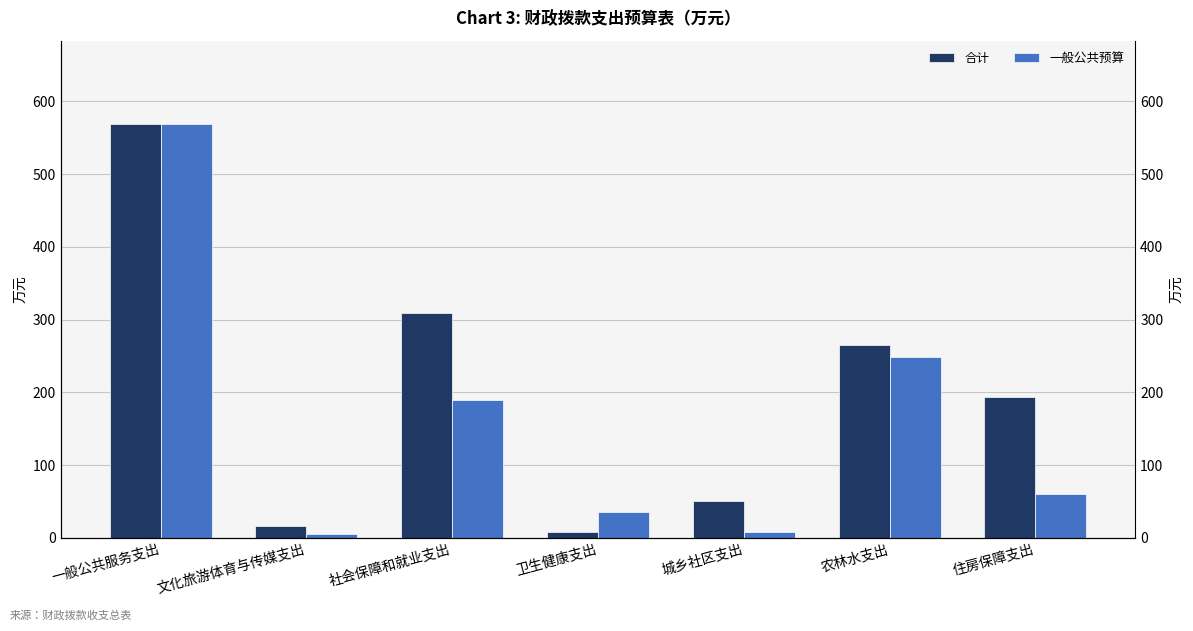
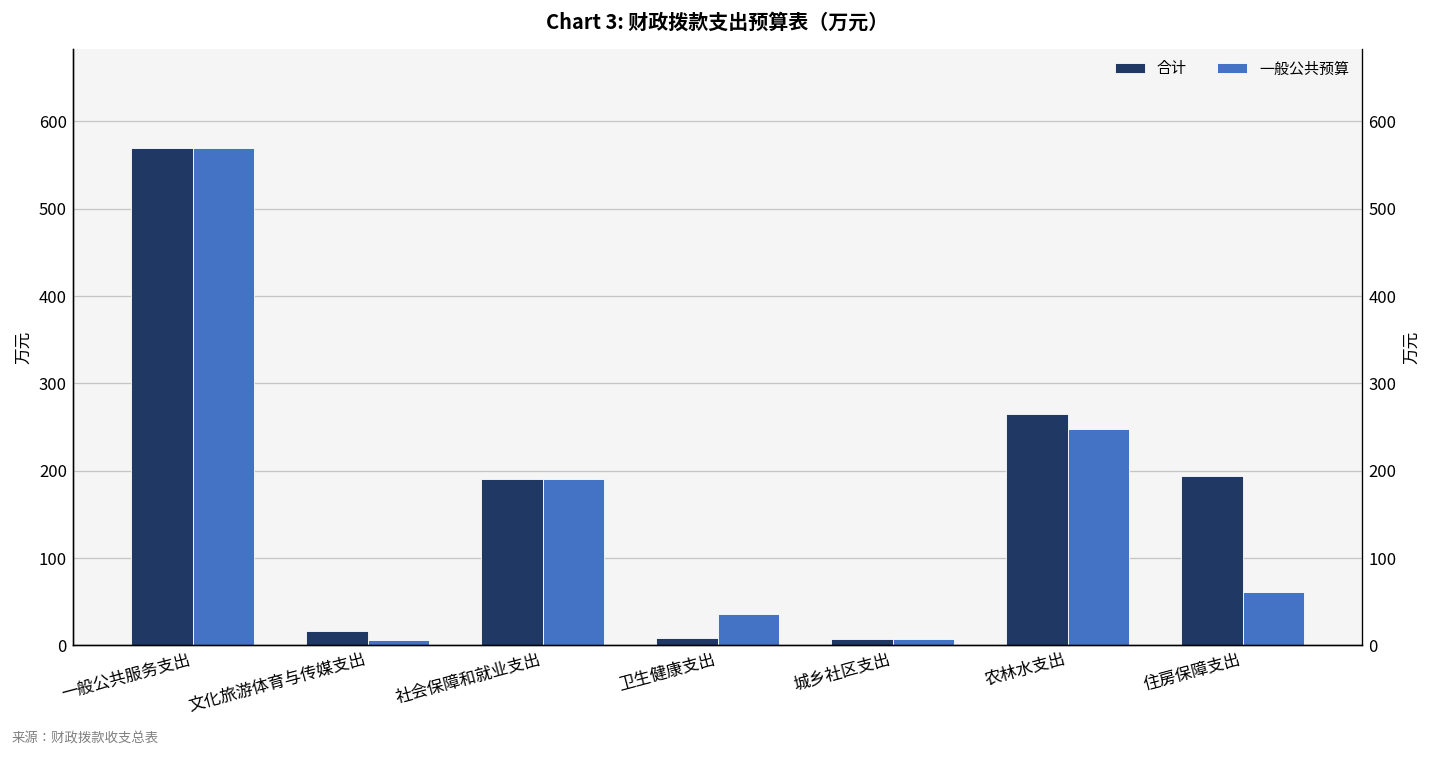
合计, 社会保障和就业支出: 310 -> 190
合计, 城乡社区支出: 50 -> 10
